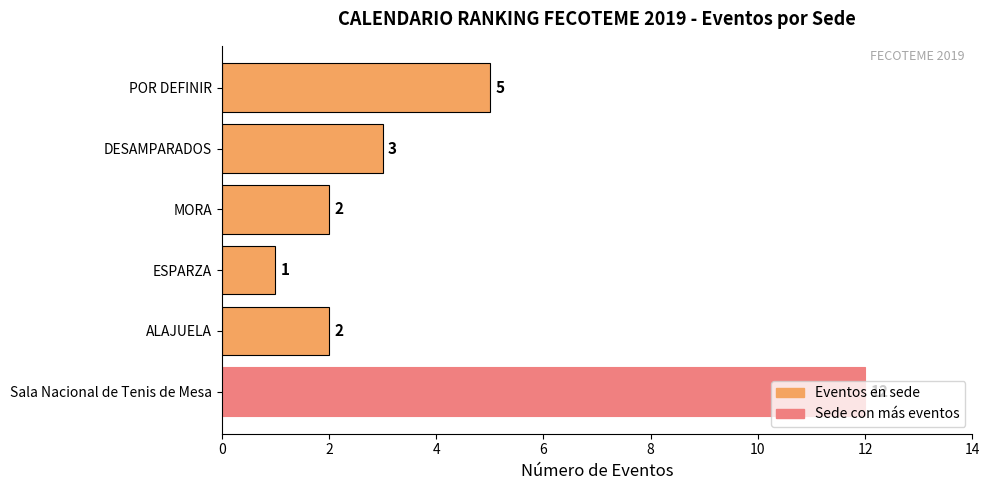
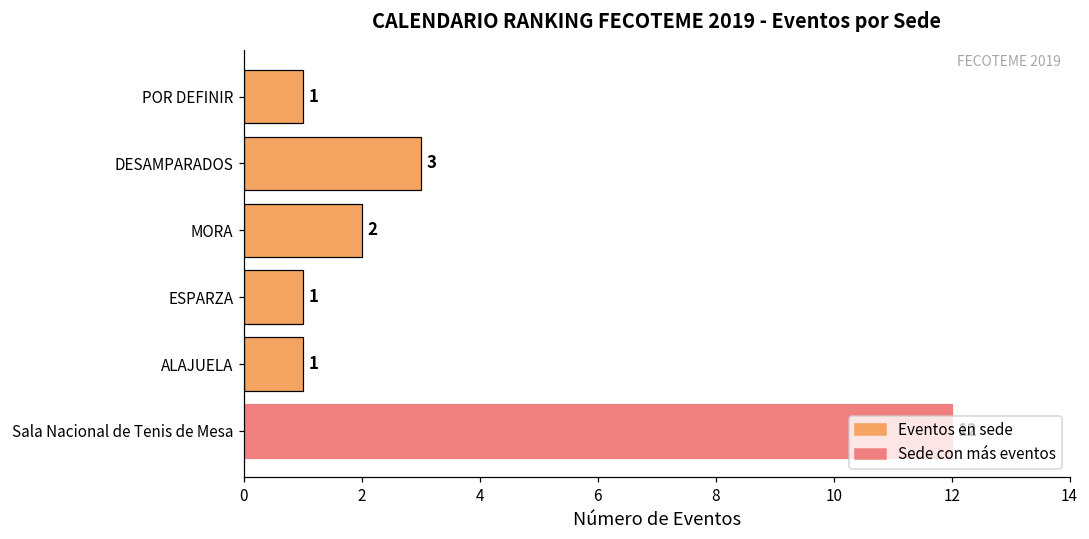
POR DEFINIR: 5 -> 1
ALAJUELA: 2 -> 1
